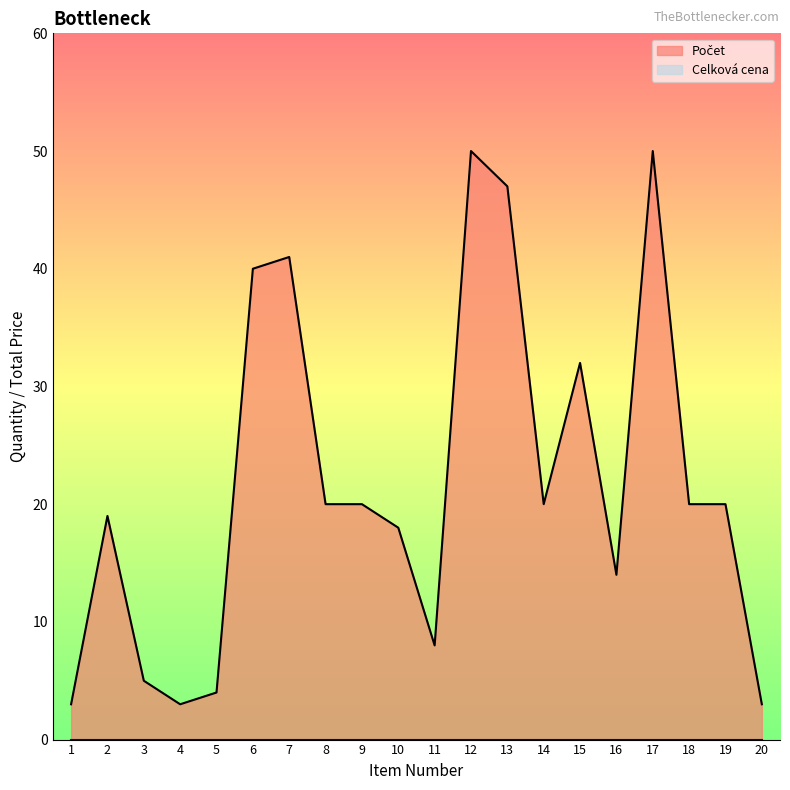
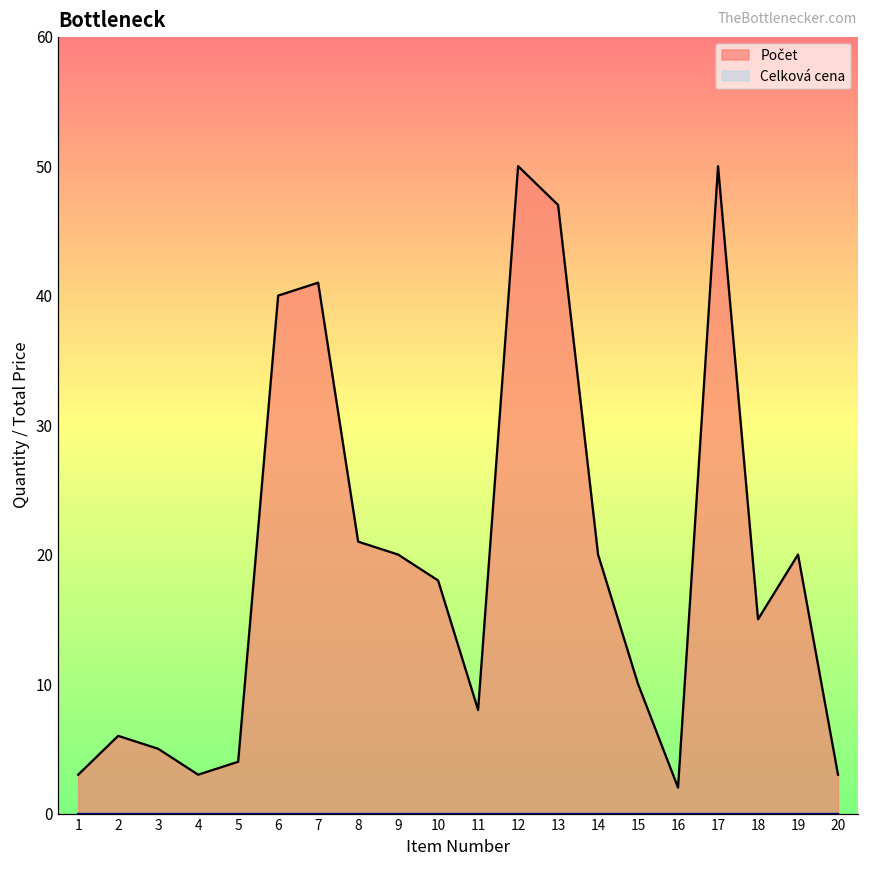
Počet, 2: 19 -> 6
Počet, 8: 20 -> 21
Počet, 15: 32 -> 10
Počet, 16: 14 -> 2
Počet, 18: 20 -> 15
